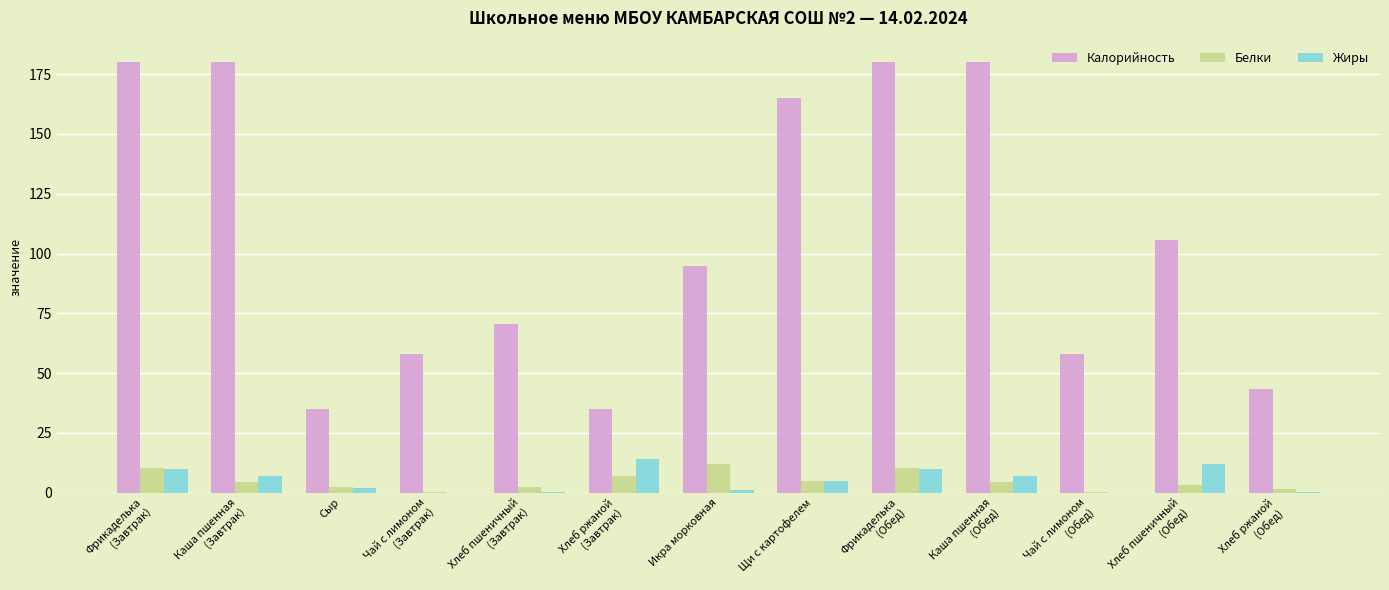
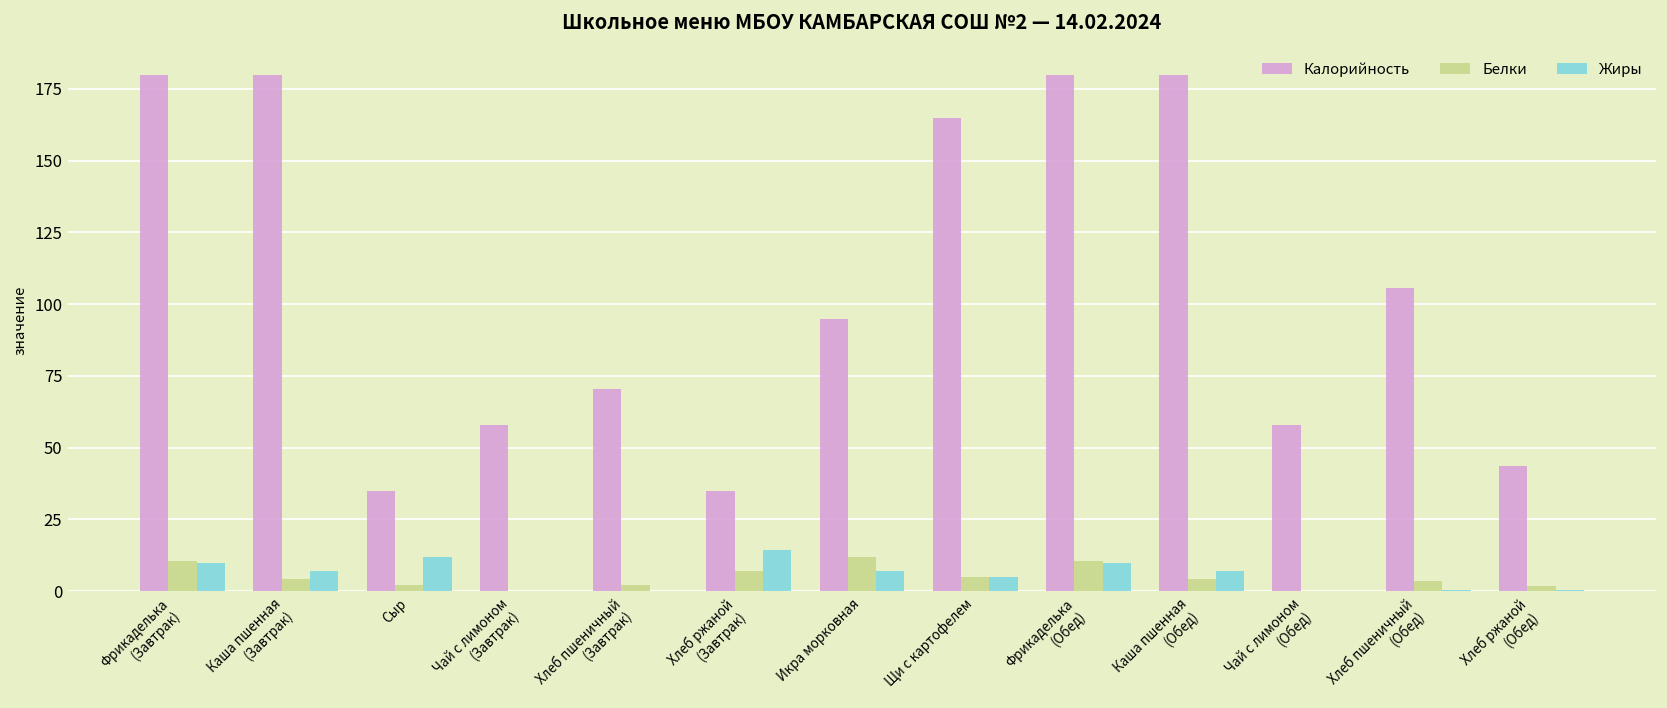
Жиры, Сыр: 2 -> 12
Жиры, Икра морковная: 1 -> 7
Жиры, Хлеб пшеничный (Обед): 12 -> 0
